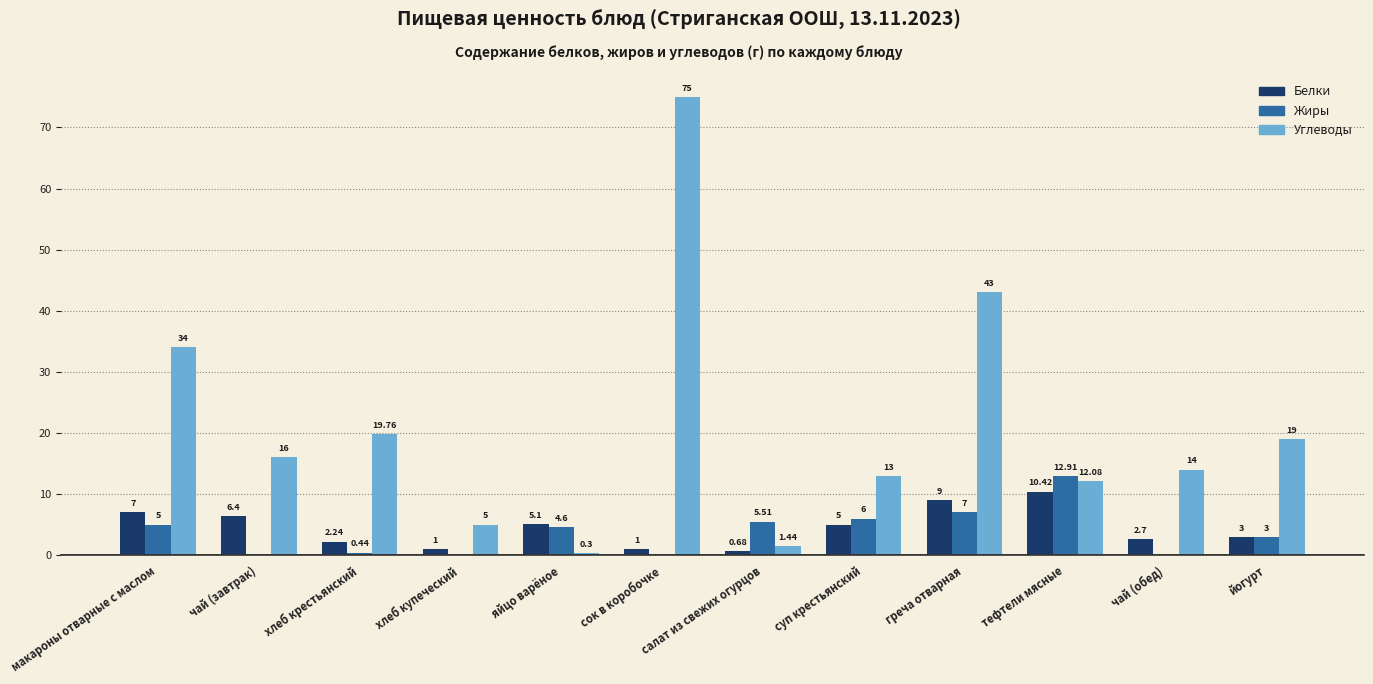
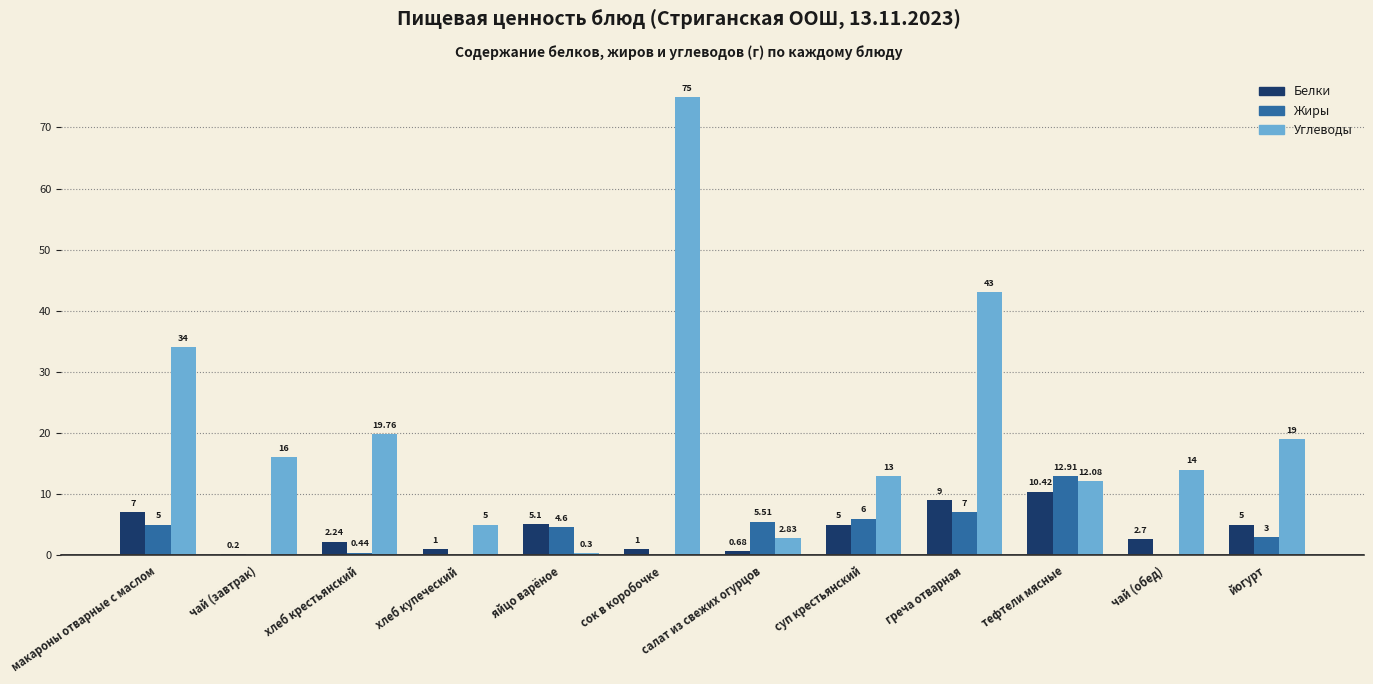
Белки, чай (завтрак): 6.4 -> 0.2
Углеводы, салат из свежих огурцов: 1.44 -> 2.83
Белки, йогурт: 3 -> 5
